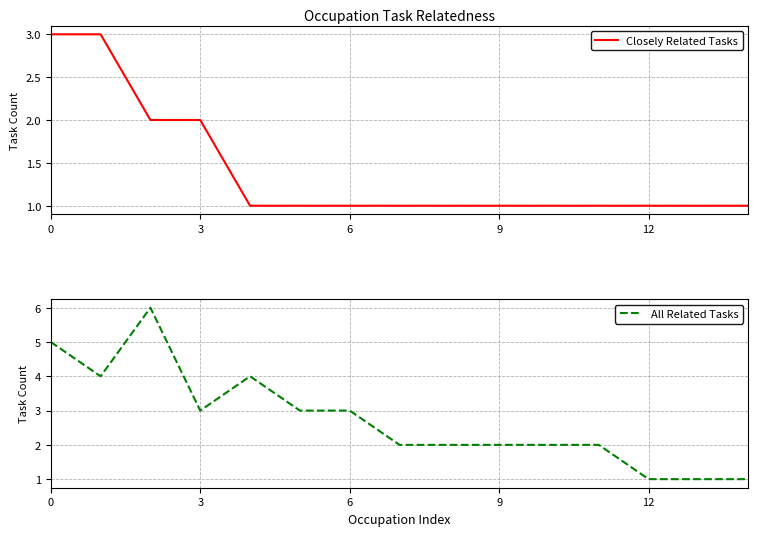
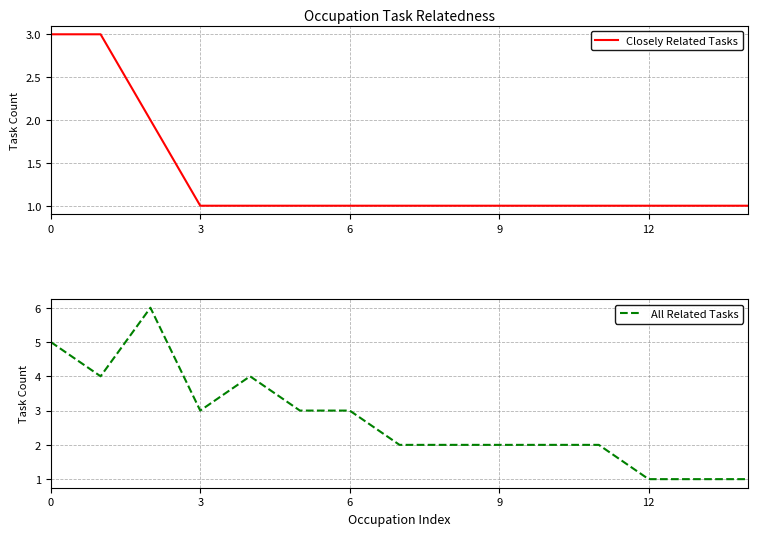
Occupation Task Relatedness, 3: 2 -> 1
